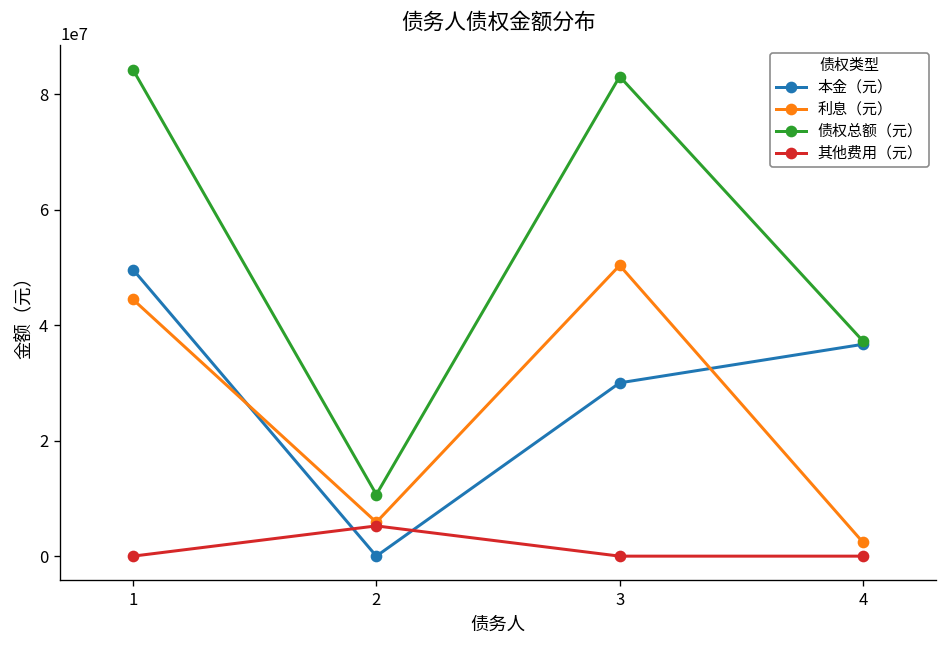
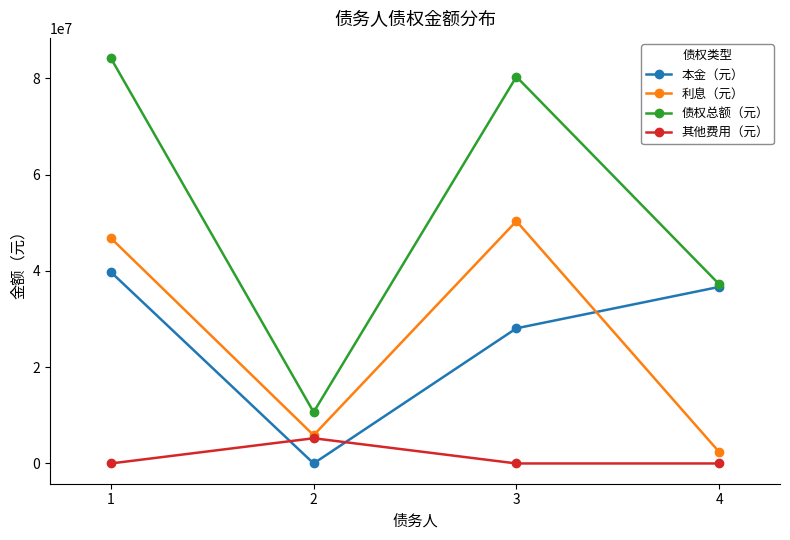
本金（元）, 1: 50000000 -> 40000000
利息（元）, 1: 44000000 -> 47000000
本金（元）, 3: 30000000 -> 28000000
债权总额（元）, 3: 83000000 -> 80000000
